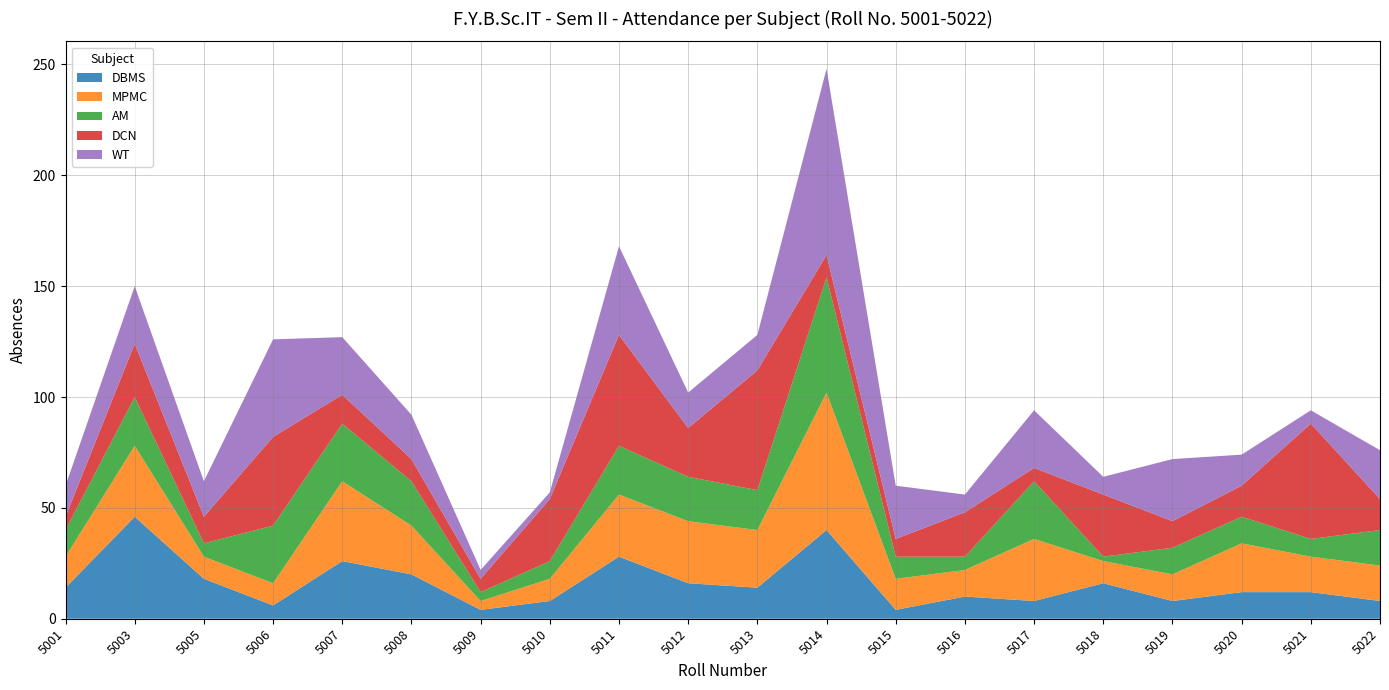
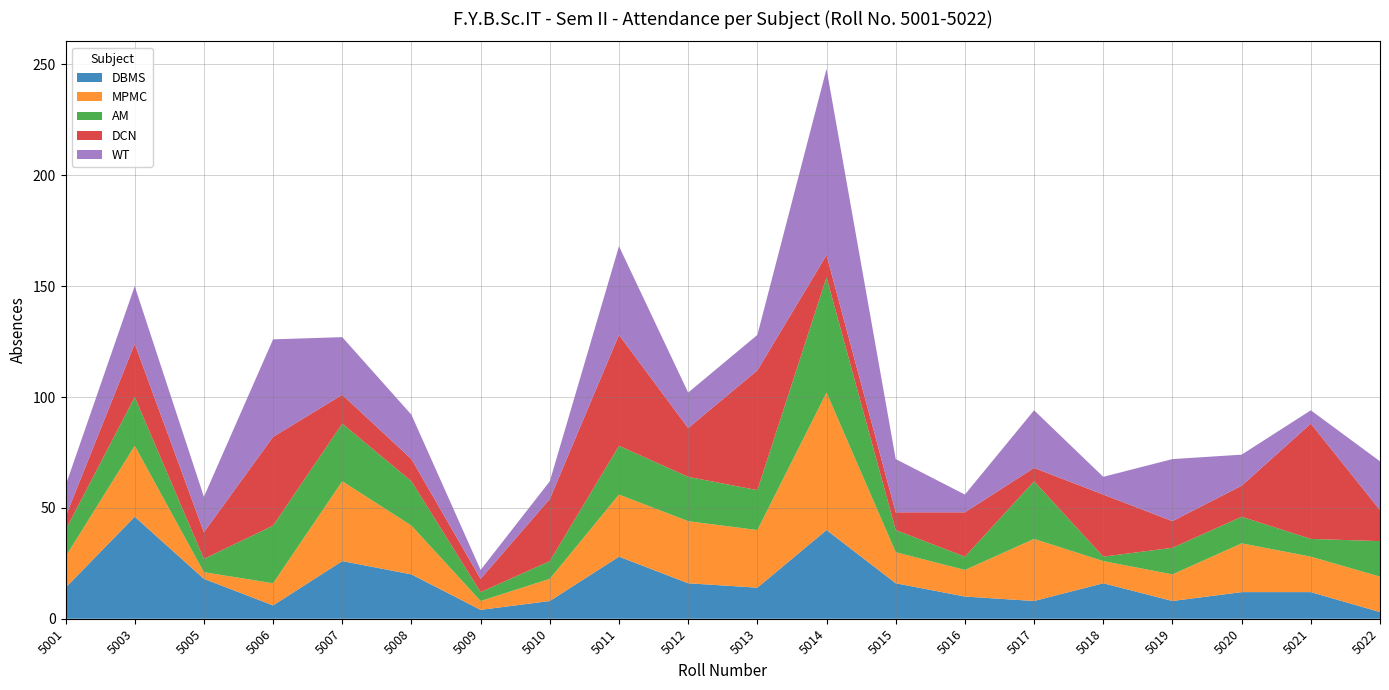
MPMC, 5005: 10 -> 3
WT, 5010: 3 -> 8
DBMS, 5015: 4 -> 16
DBMS, 5022: 8 -> 3
